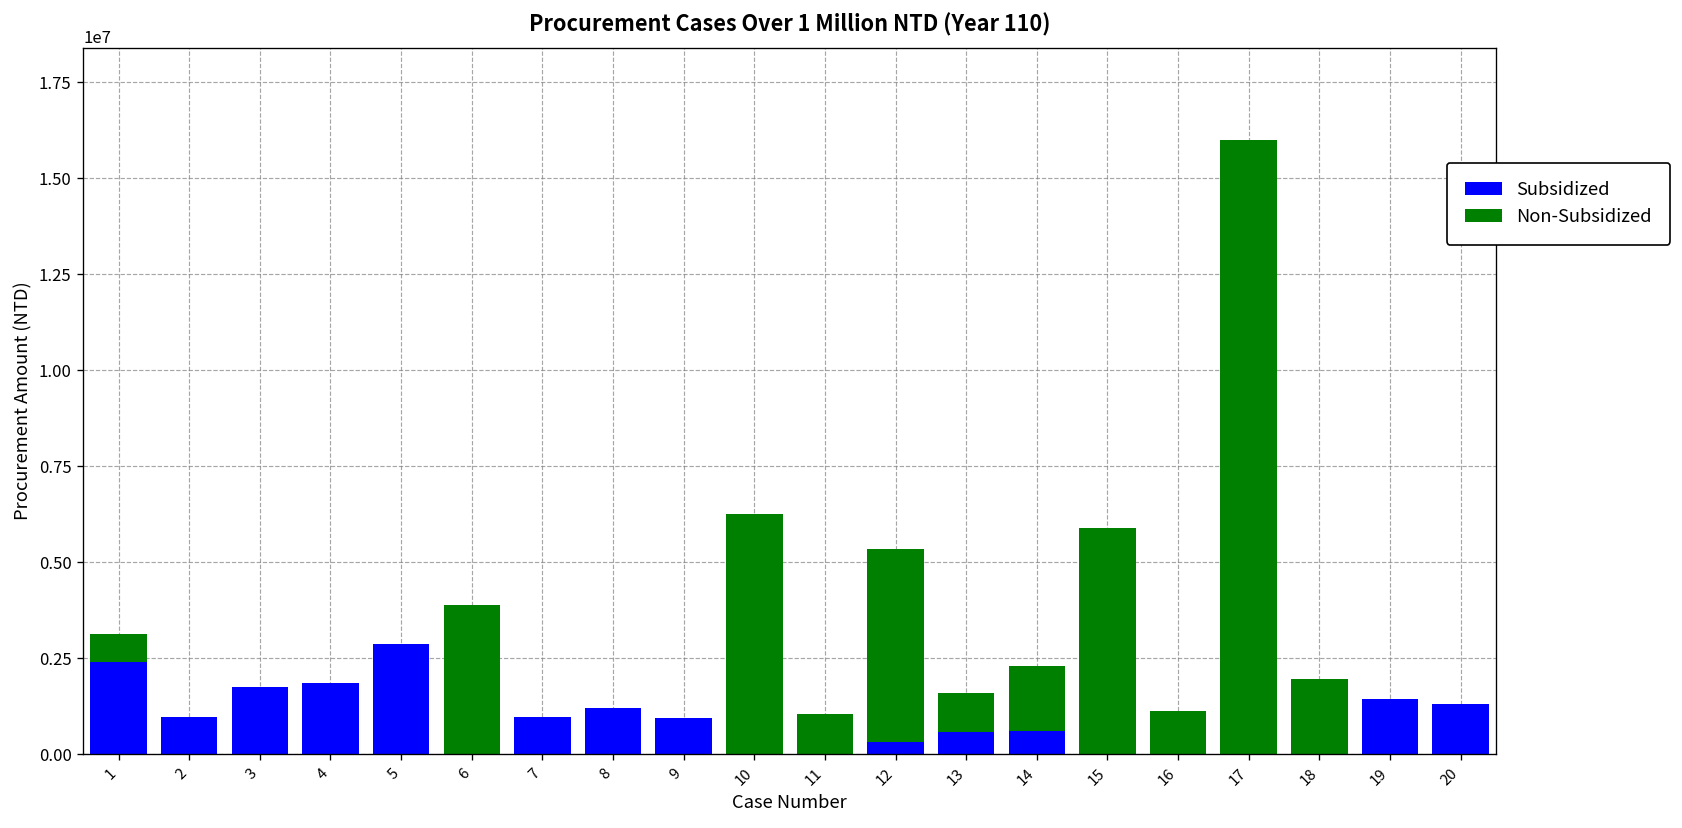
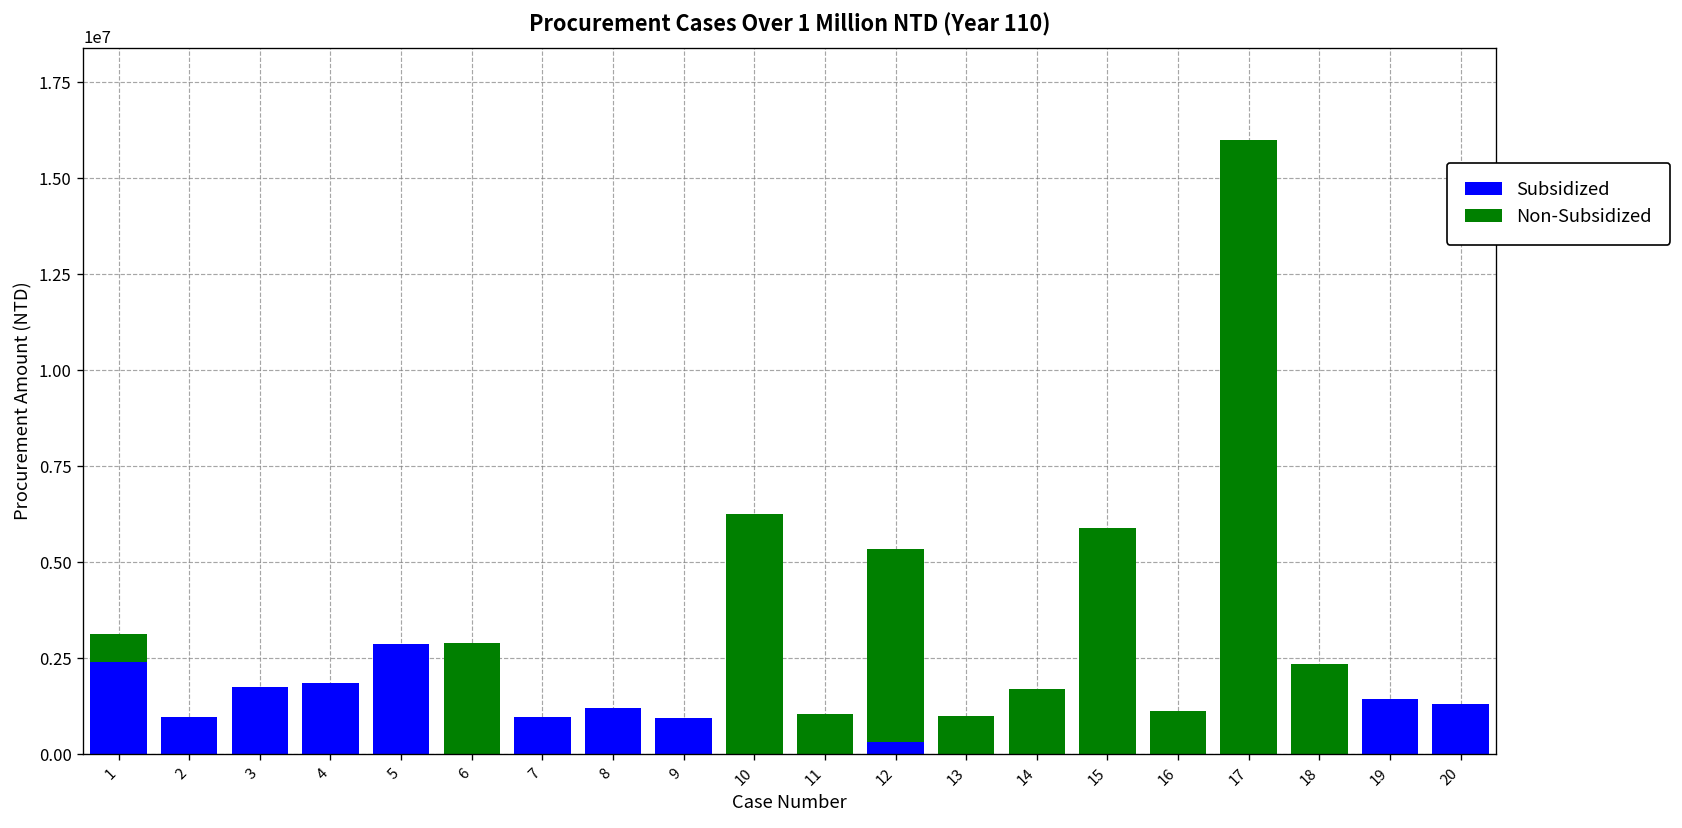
Non-Subsidized, 6: 3900000 -> 2900000
Subsidized, 13: 600000 -> 0
Subsidized, 14: 600000 -> 0
Non-Subsidized, 18: 2000000 -> 2400000
